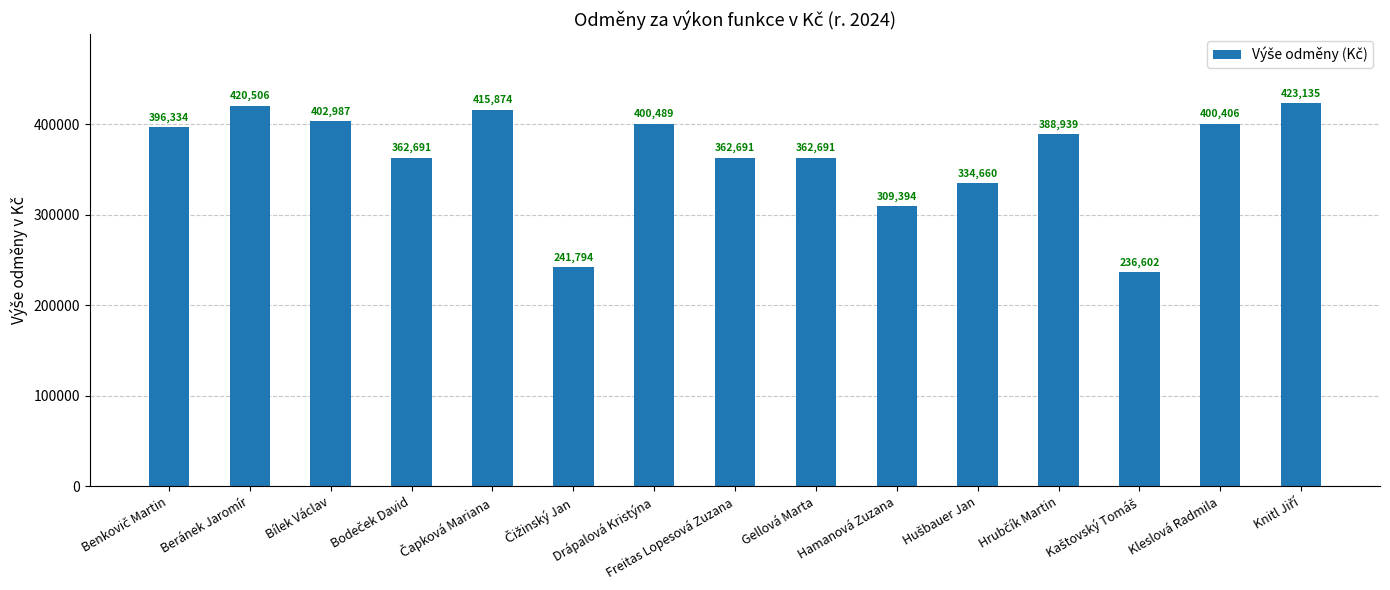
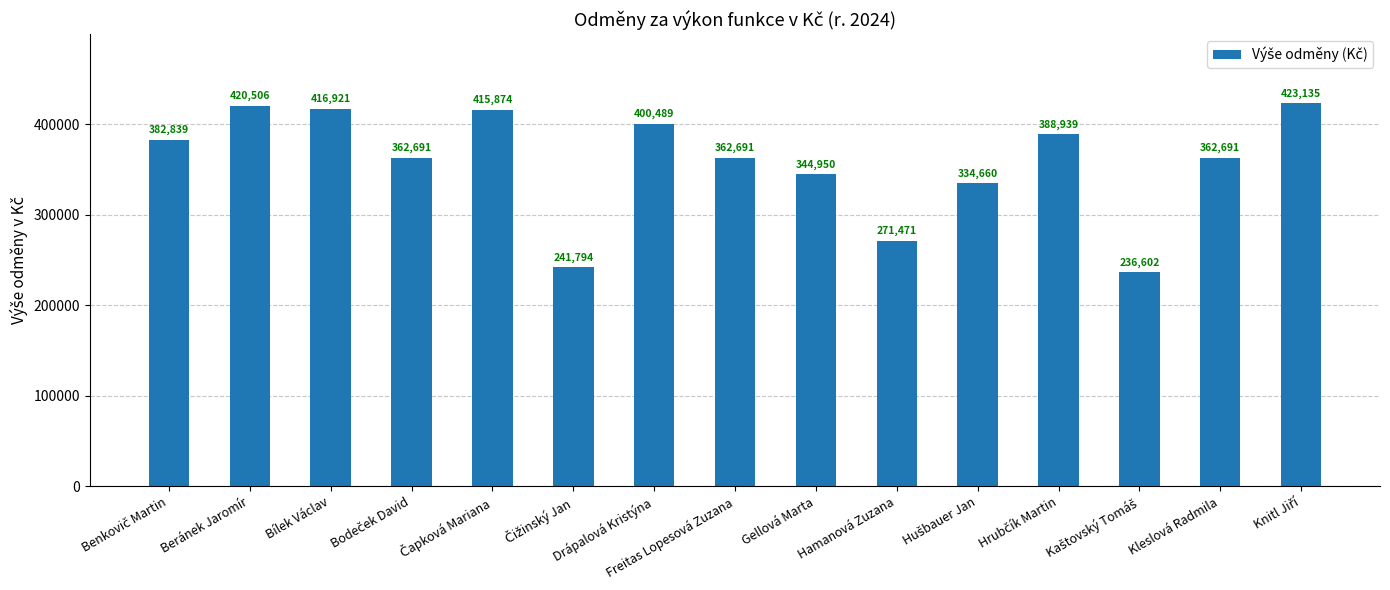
Benkovič Martin: 396,334 -> 382,839
Bílek Václav: 402,987 -> 416,921
Gellová Marta: 362,691 -> 344,950
Hamanová Zuzana: 309,394 -> 271,471
Kleslová Radmila: 400,406 -> 362,691
